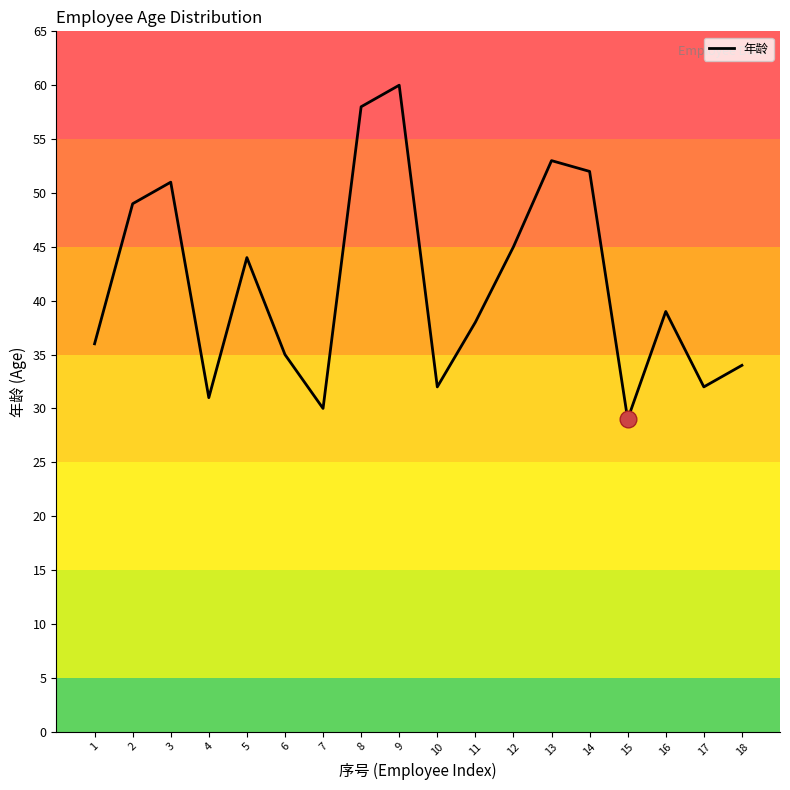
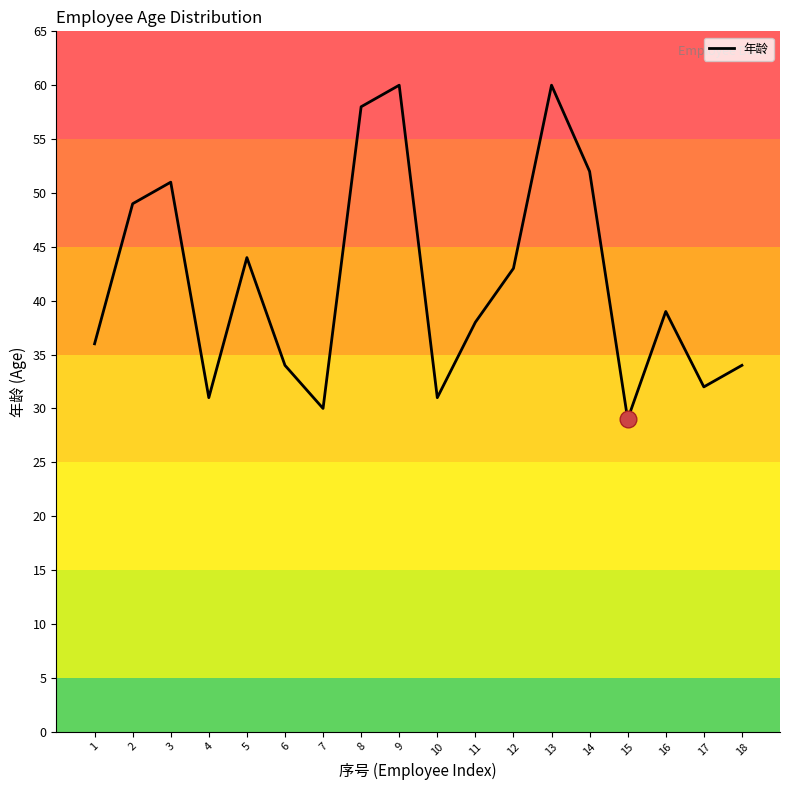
年龄, 6: 35 -> 34
年龄, 10: 32 -> 31
年龄, 12: 45 -> 43
年龄, 13: 53 -> 60
